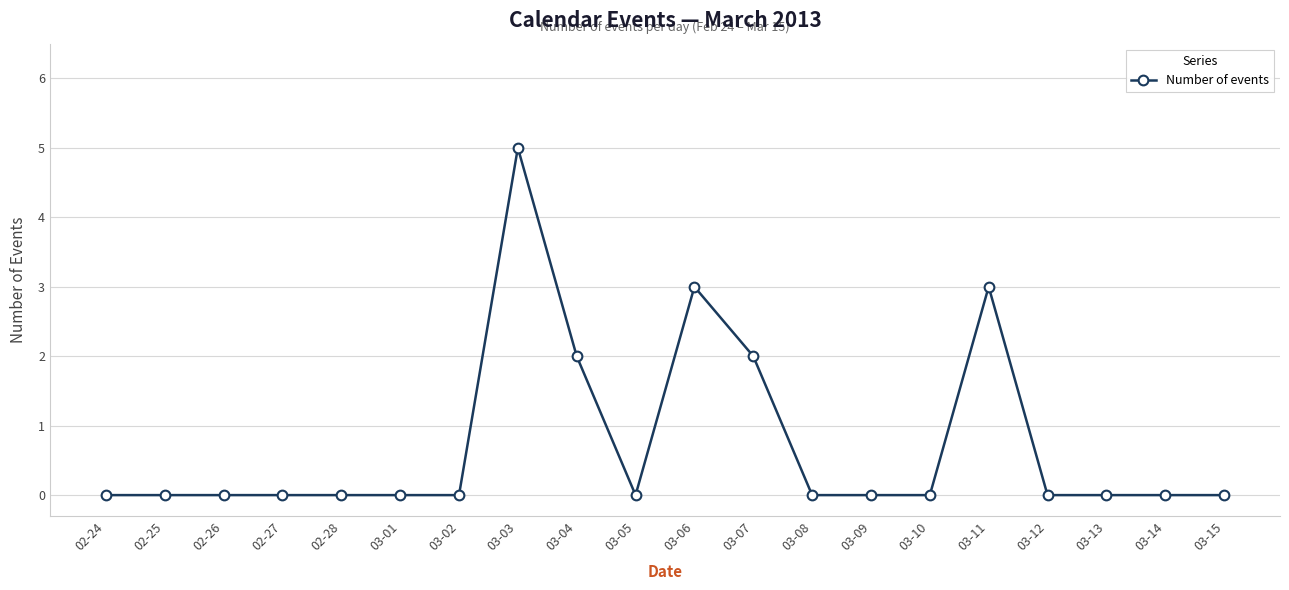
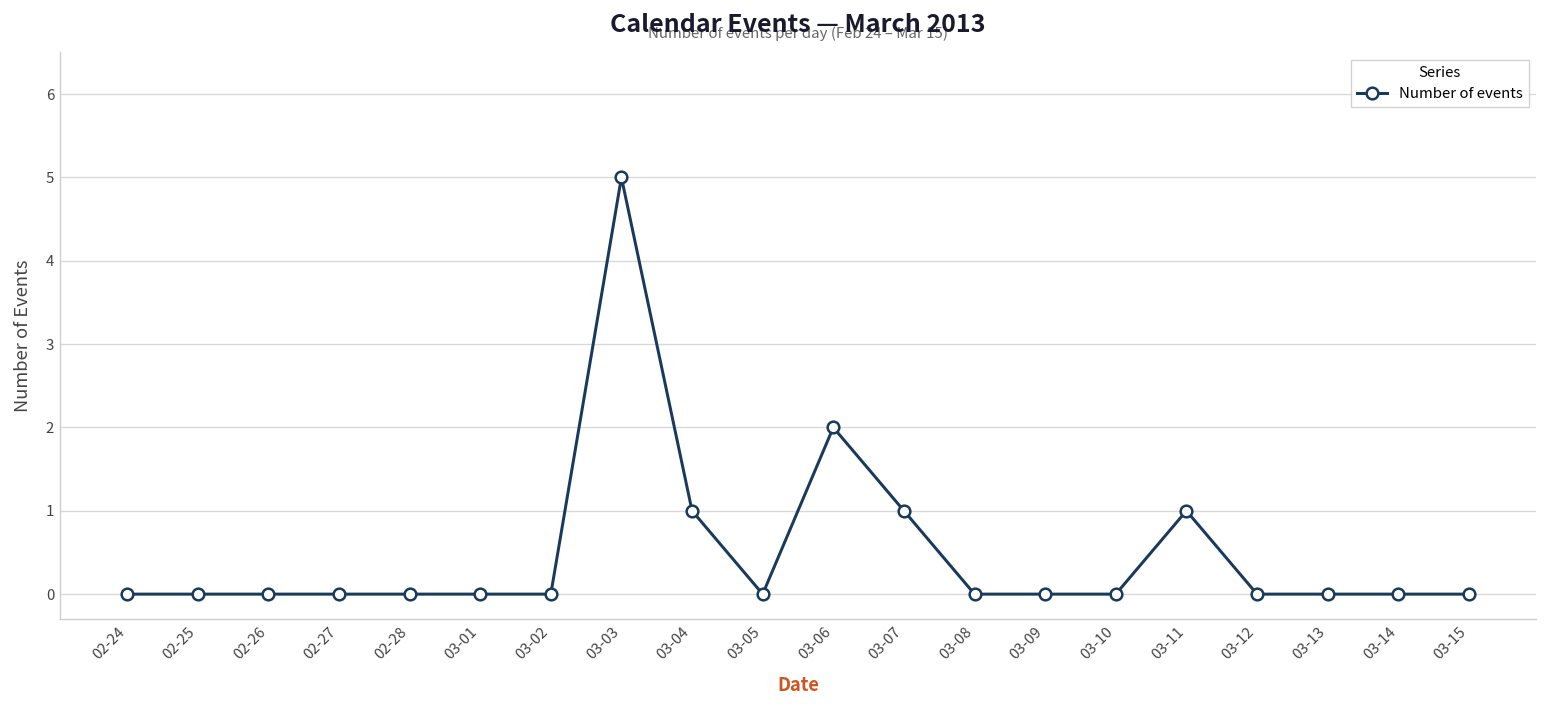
03-04: 2 -> 1
03-06: 3 -> 2
03-07: 2 -> 1
03-11: 3 -> 1
